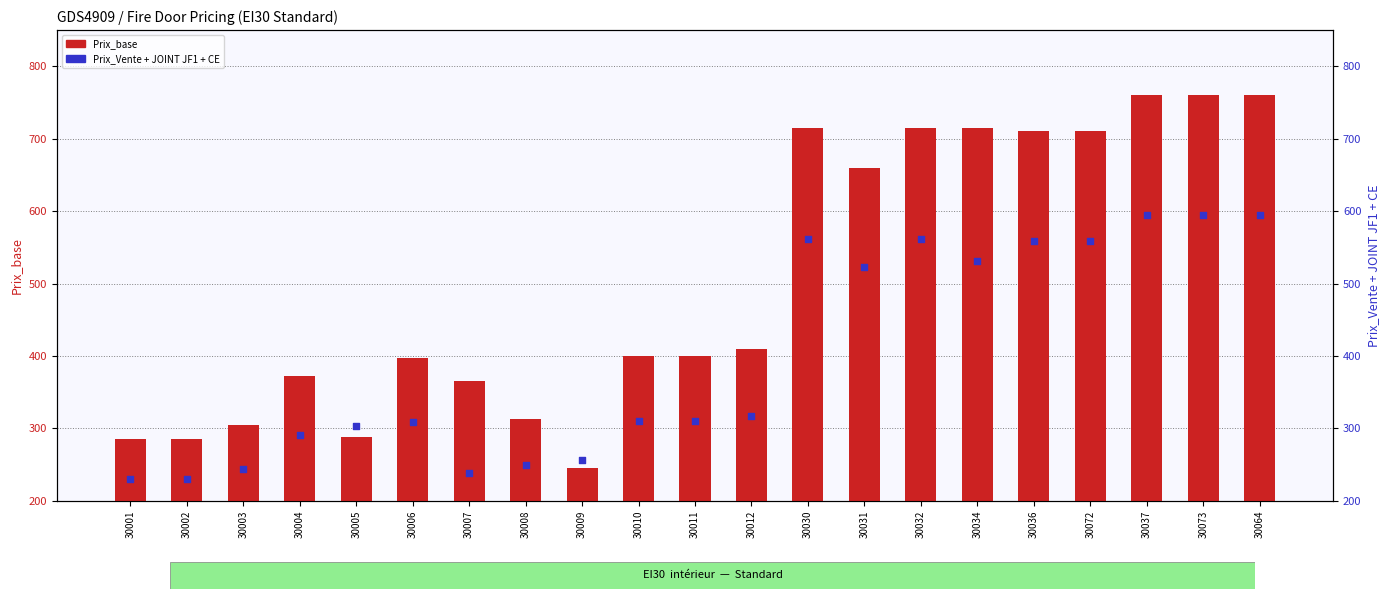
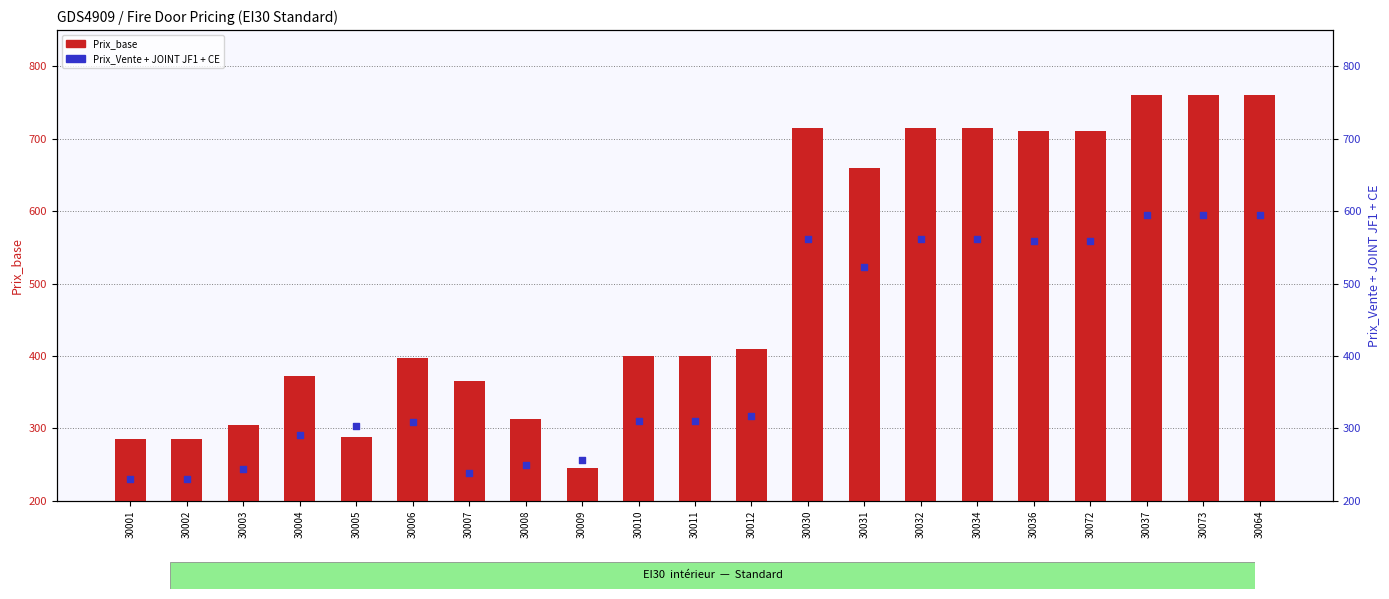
Prix_Vente + JOINT JF1 + CE, 30034: 530 -> 560
